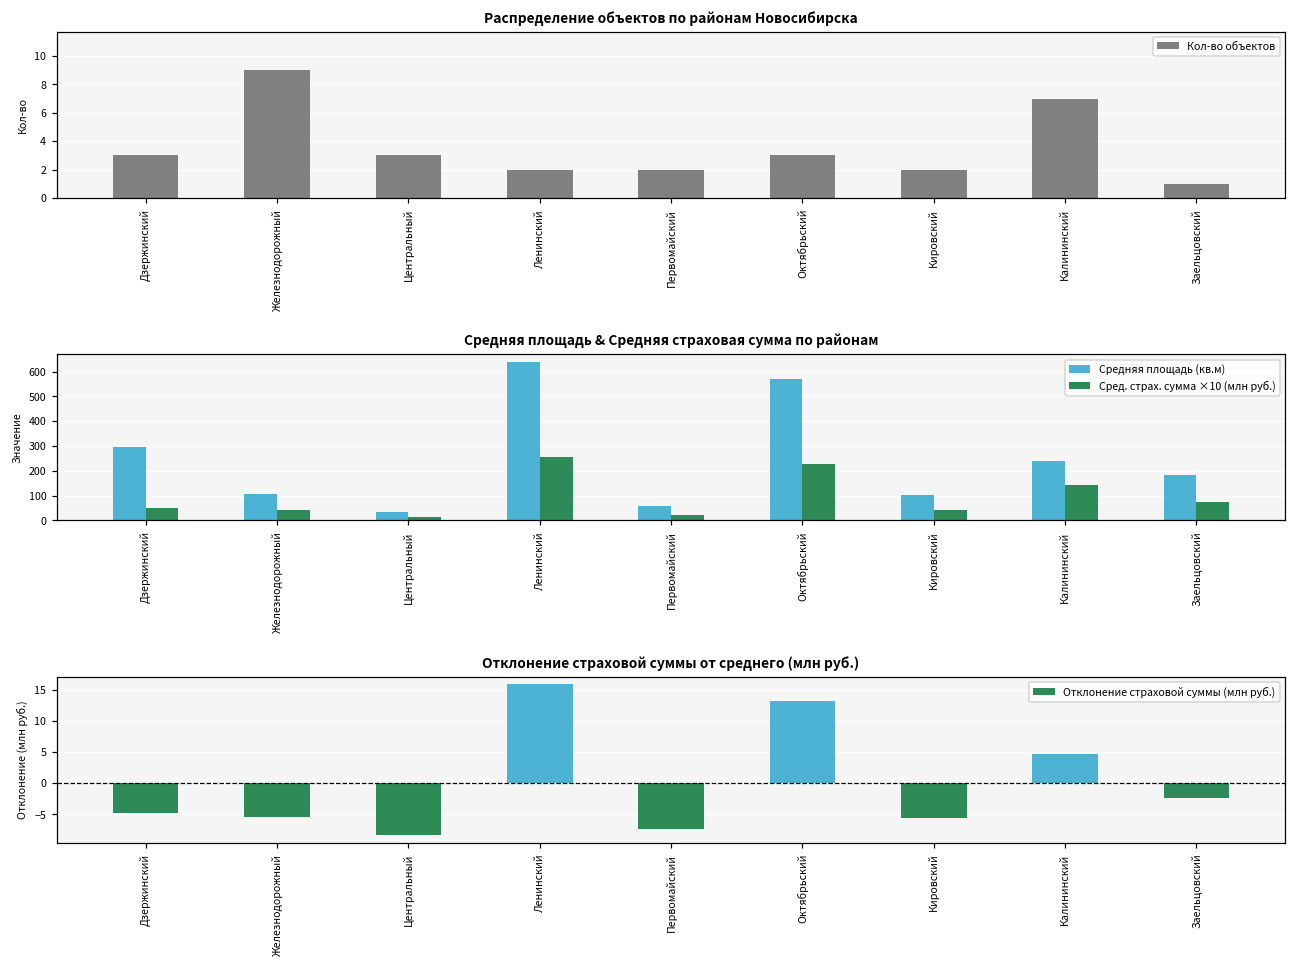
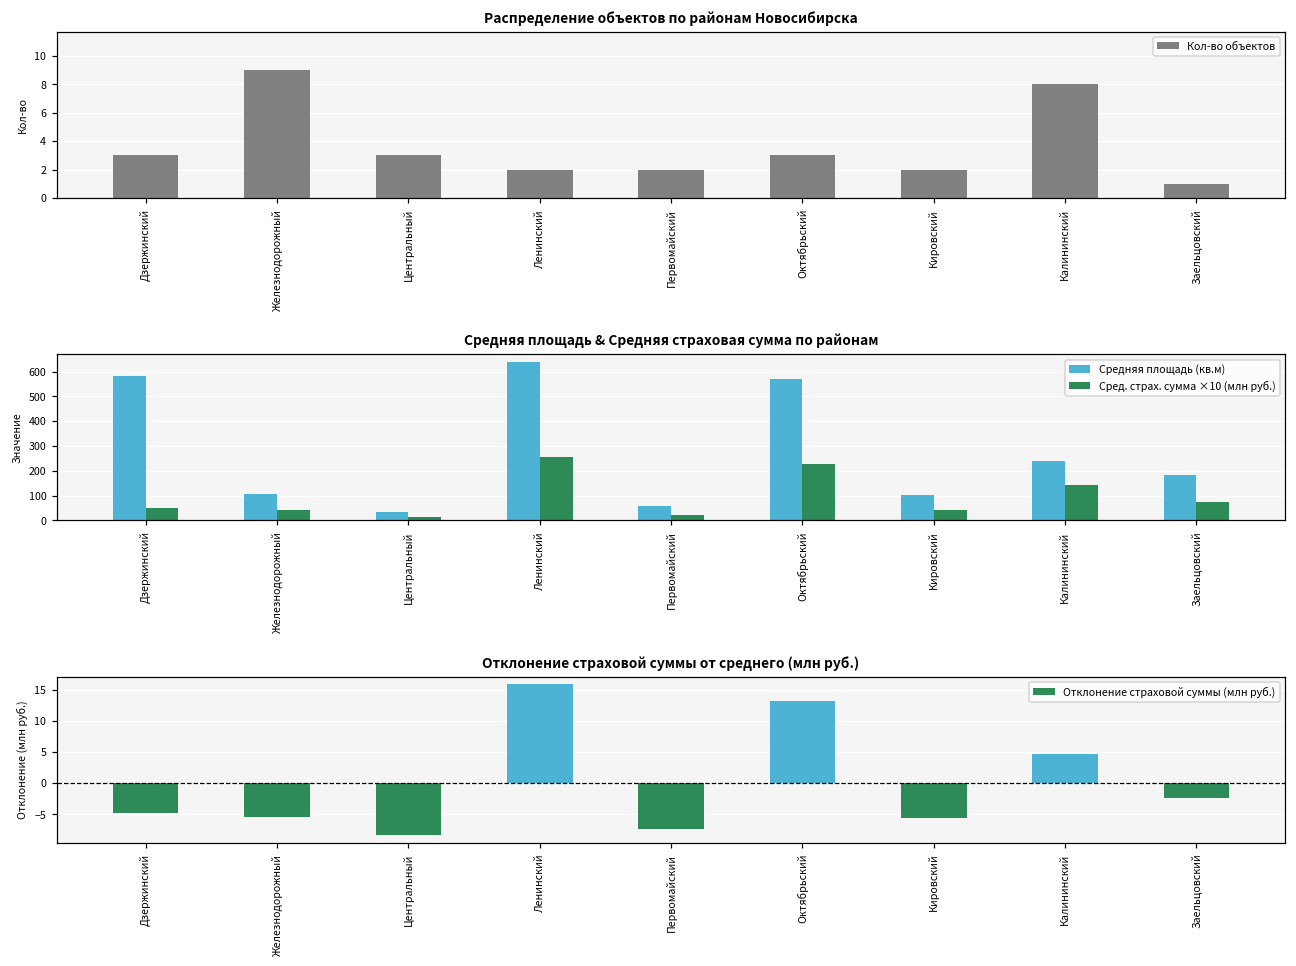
Распределение объектов по районам Новосибирска, Калининский: 7 -> 8
Средняя площадь & Средняя страховая сумма по районам, Средняя площадь (кв.м), Дзержинский: 300 -> 580
